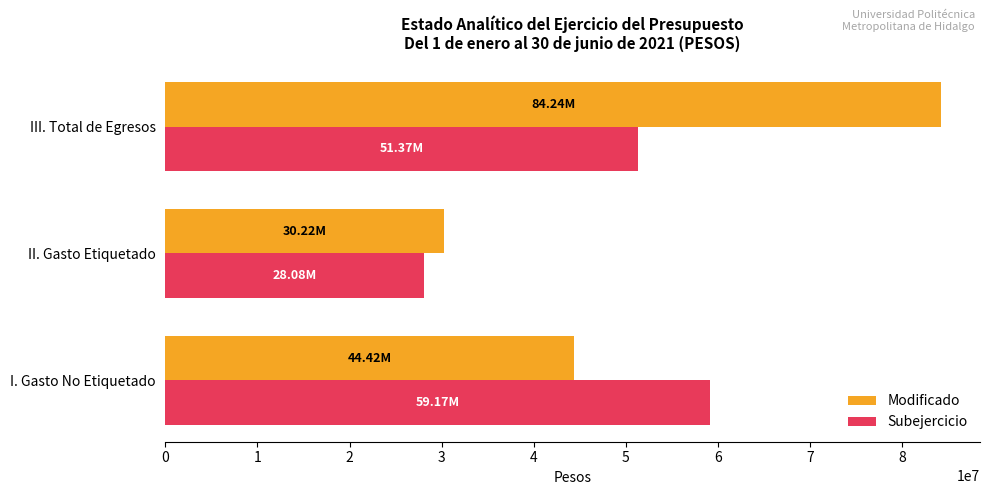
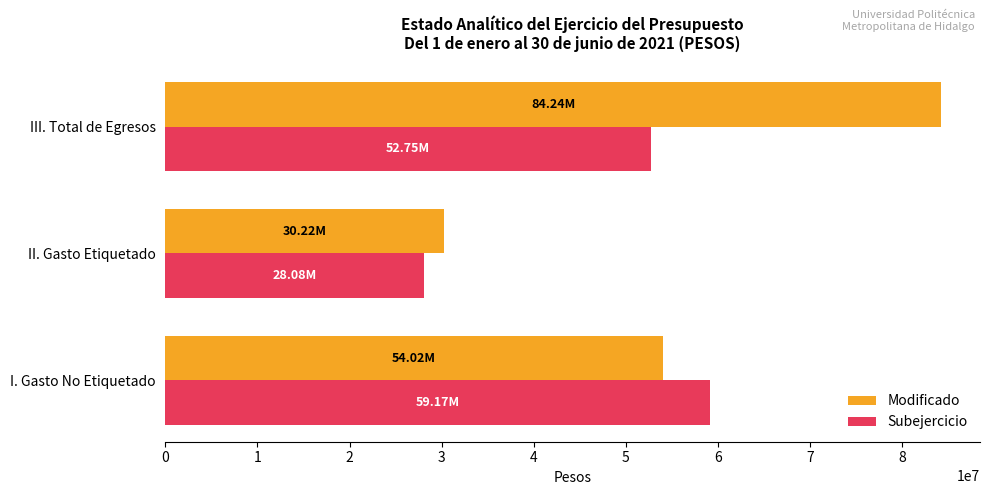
Subejercicio, III. Total de Egresos: 51.37M -> 52.75M
Modificado, I. Gasto No Etiquetado: 44.42M -> 54.02M
